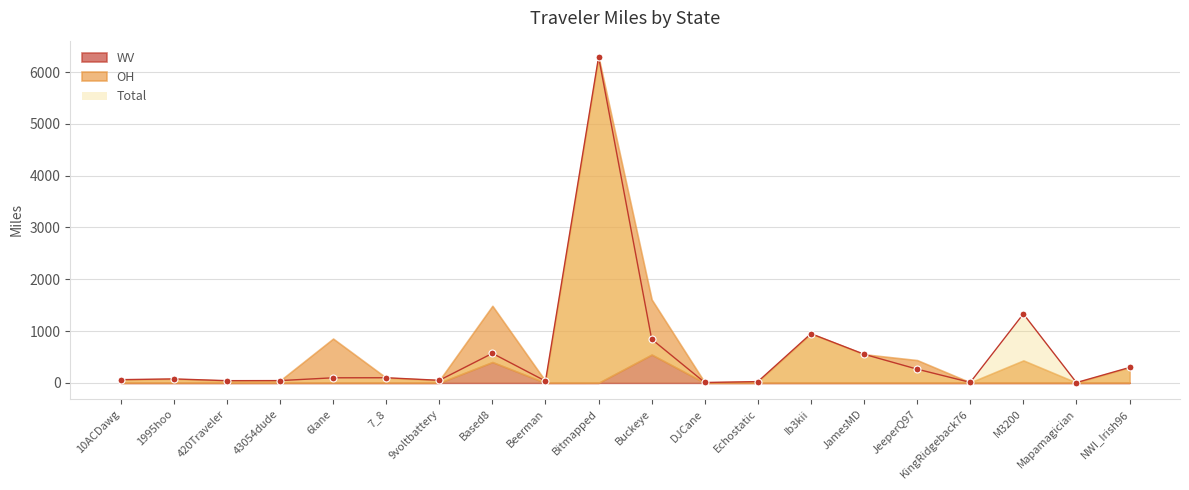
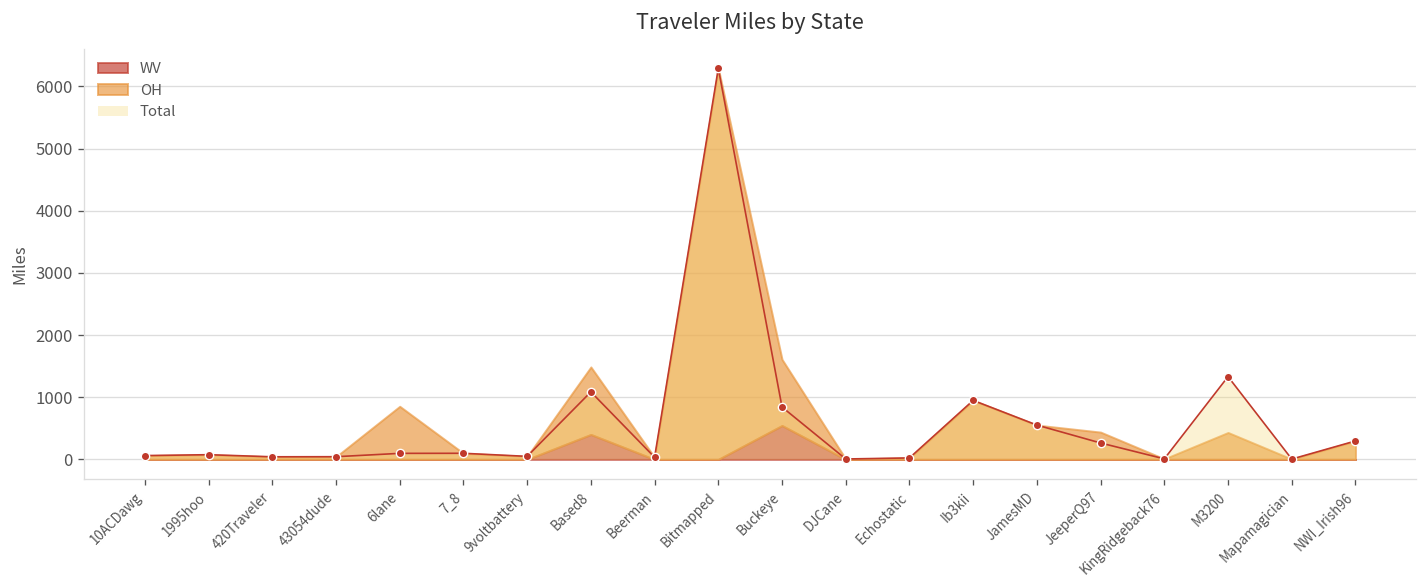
Total, Based8: 600 -> 1100
